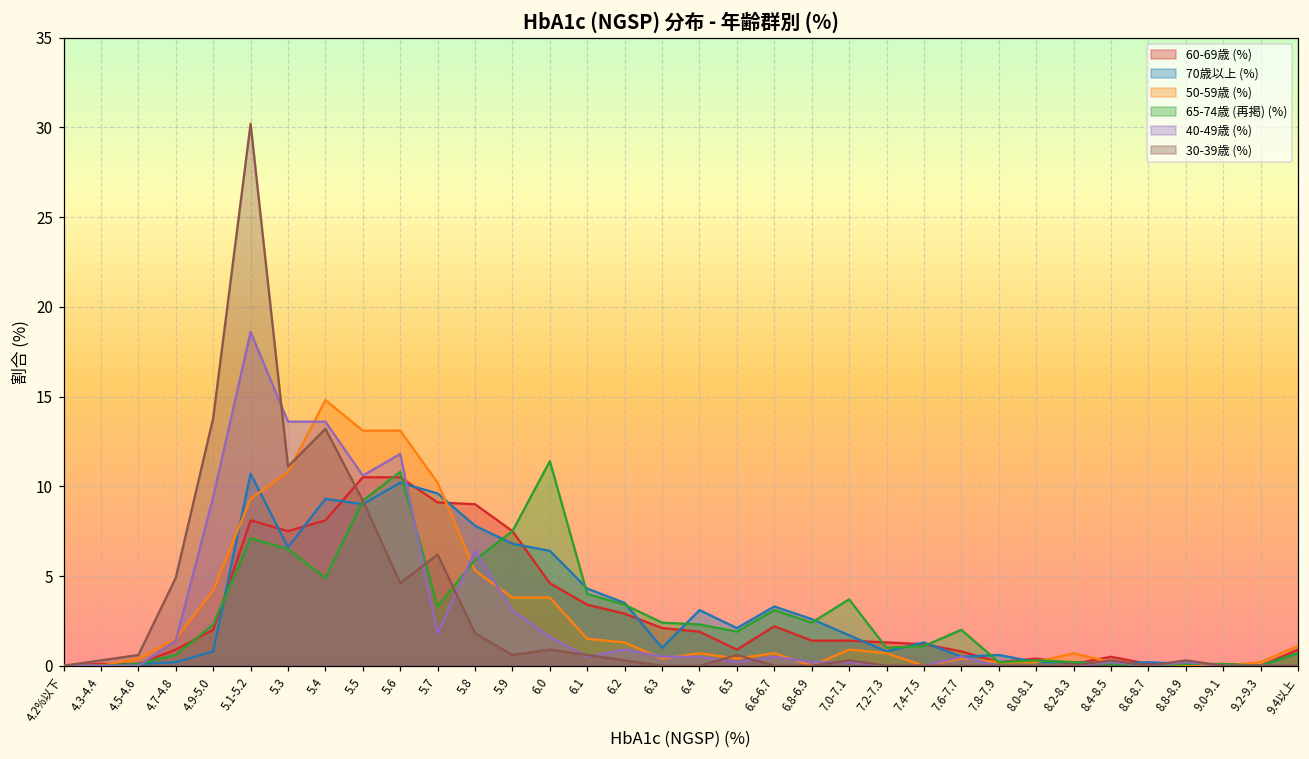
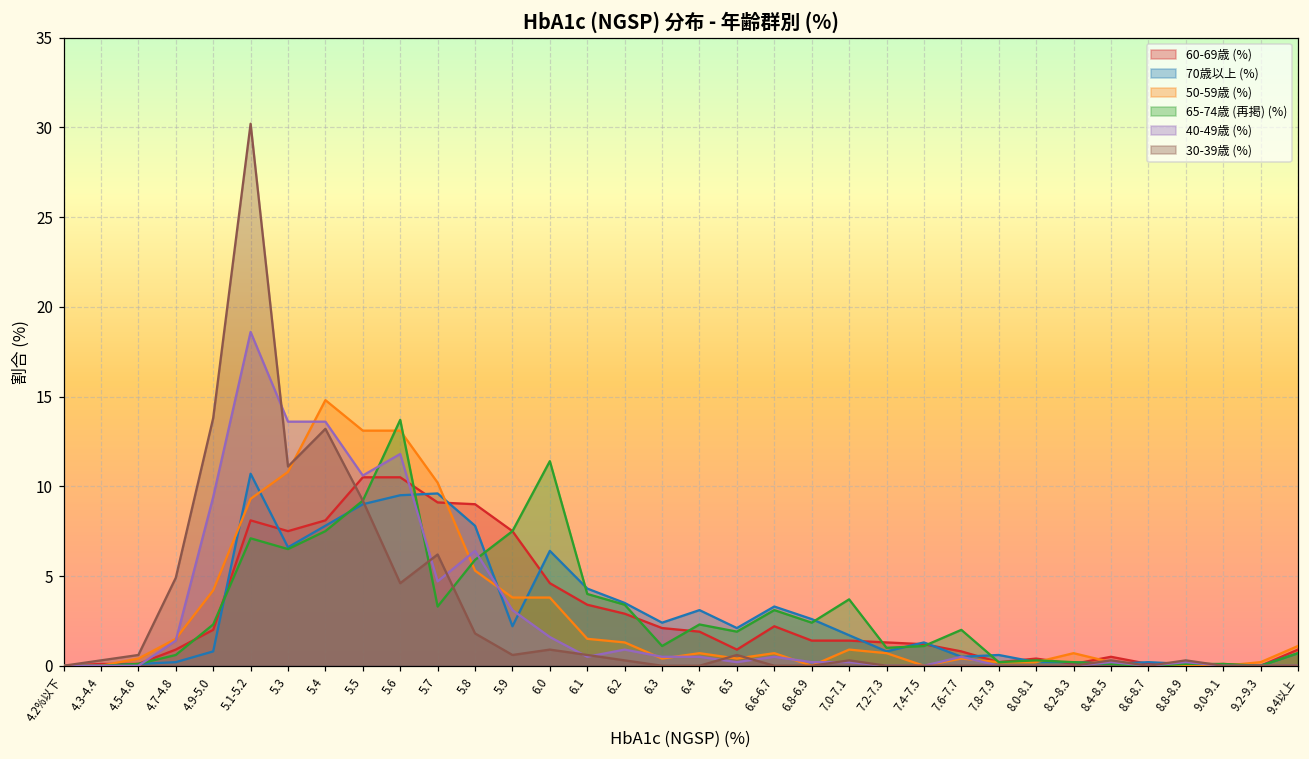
70歳以上 (%), 5.4: 9.3 -> 7.8
65-74歳 (再掲) (%), 5.4: 4.9 -> 7.5
70歳以上 (%), 5.6: 10.2 -> 9.5
65-74歳 (再掲) (%), 5.6: 10.8 -> 13.7
40-49歳 (%), 5.7: 1.8 -> 4.7
70歳以上 (%), 5.9: 6.8 -> 2.2
70歳以上 (%), 6.3: 1.0 -> 2.4
65-74歳 (再掲) (%), 6.3: 2.4 -> 1.1
